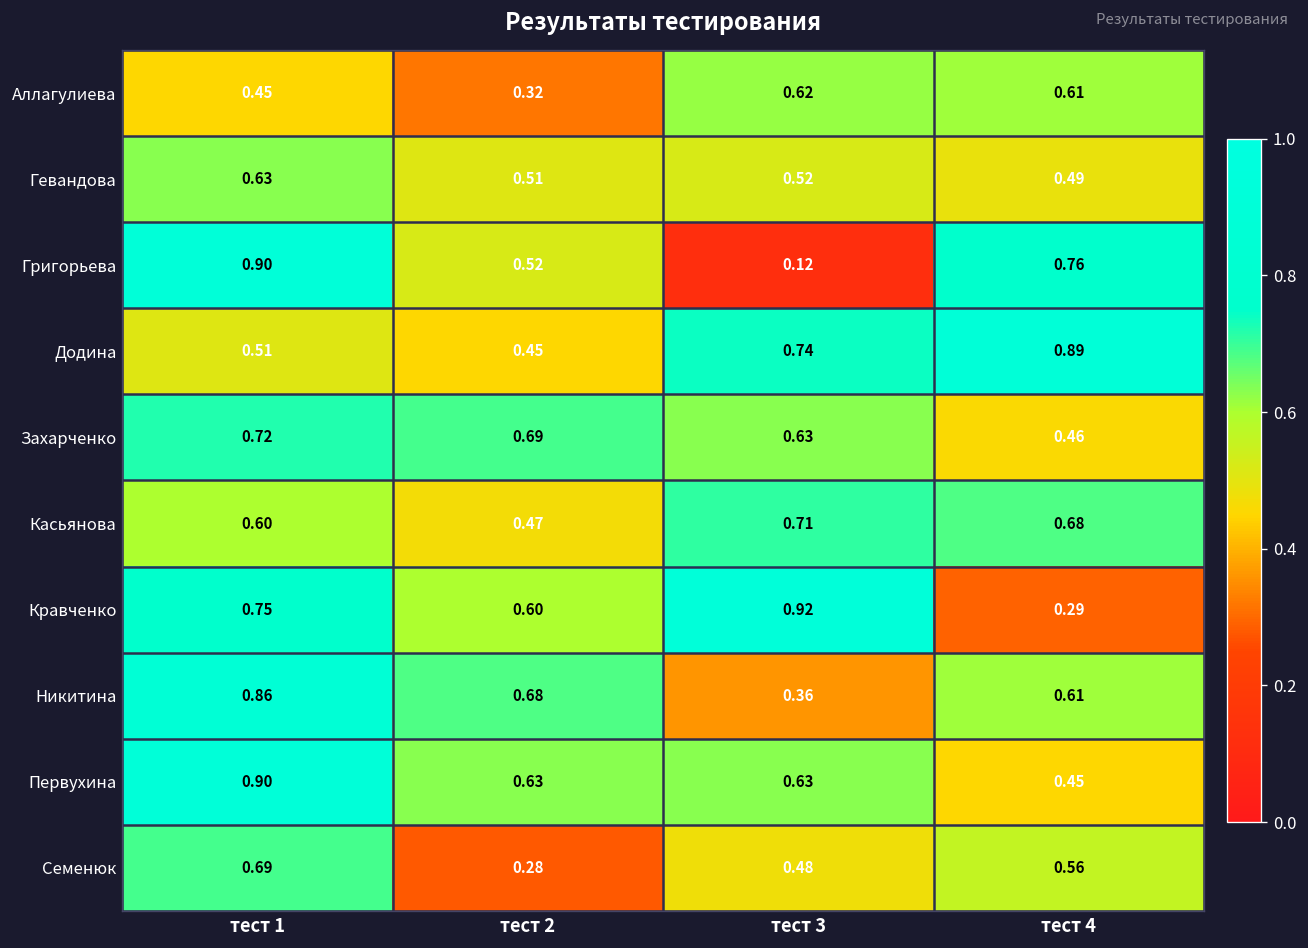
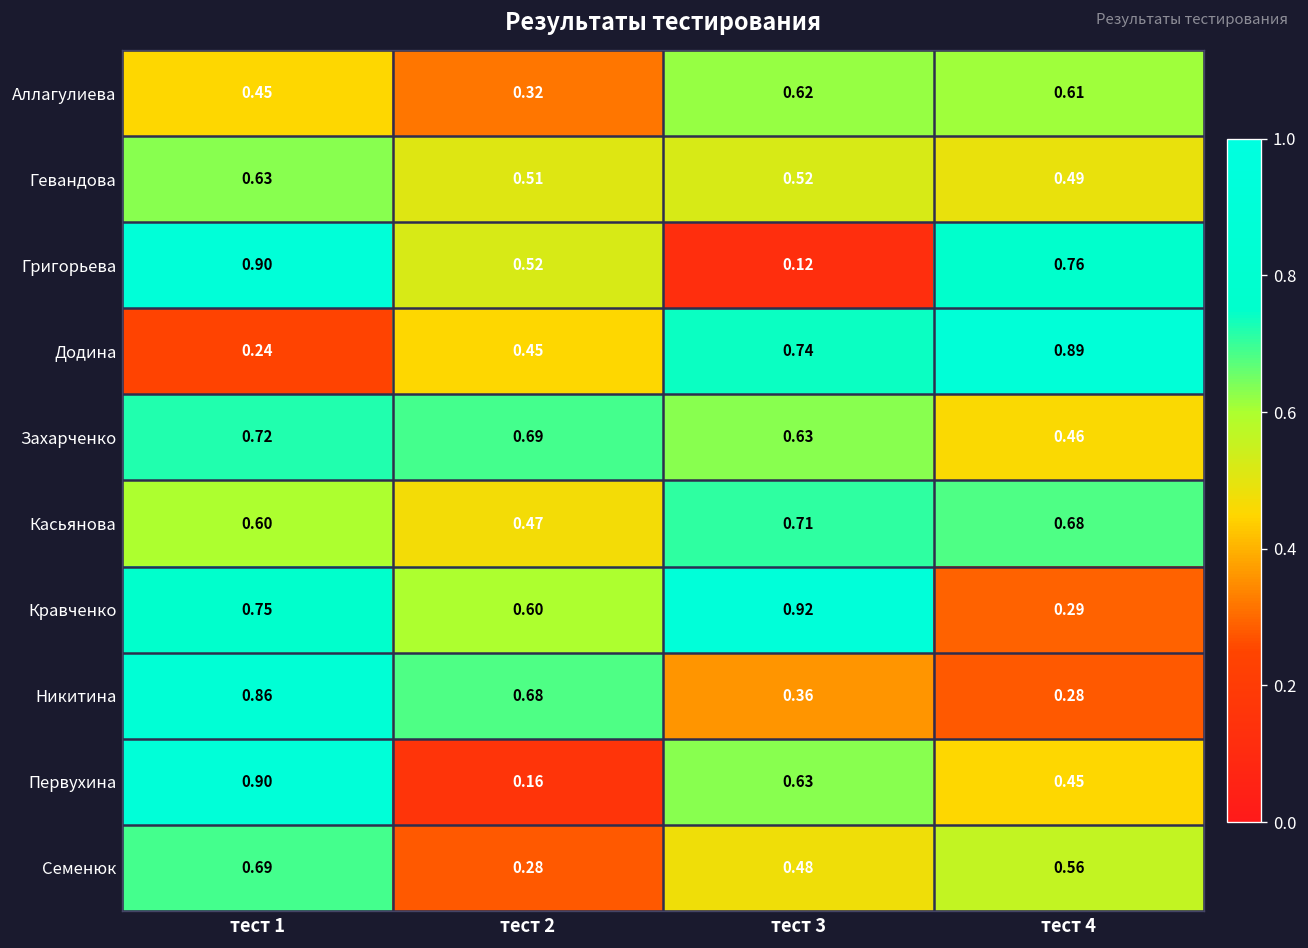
Додина, тест 1: 0.51 -> 0.24
Никитина, тест 4: 0.61 -> 0.28
Первухина, тест 2: 0.63 -> 0.16
